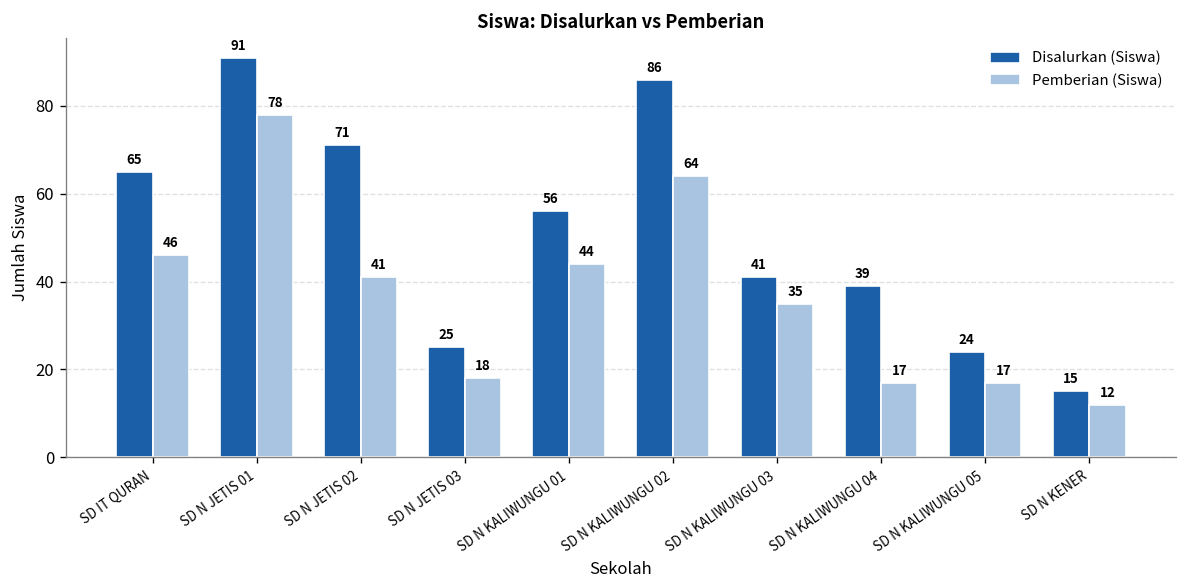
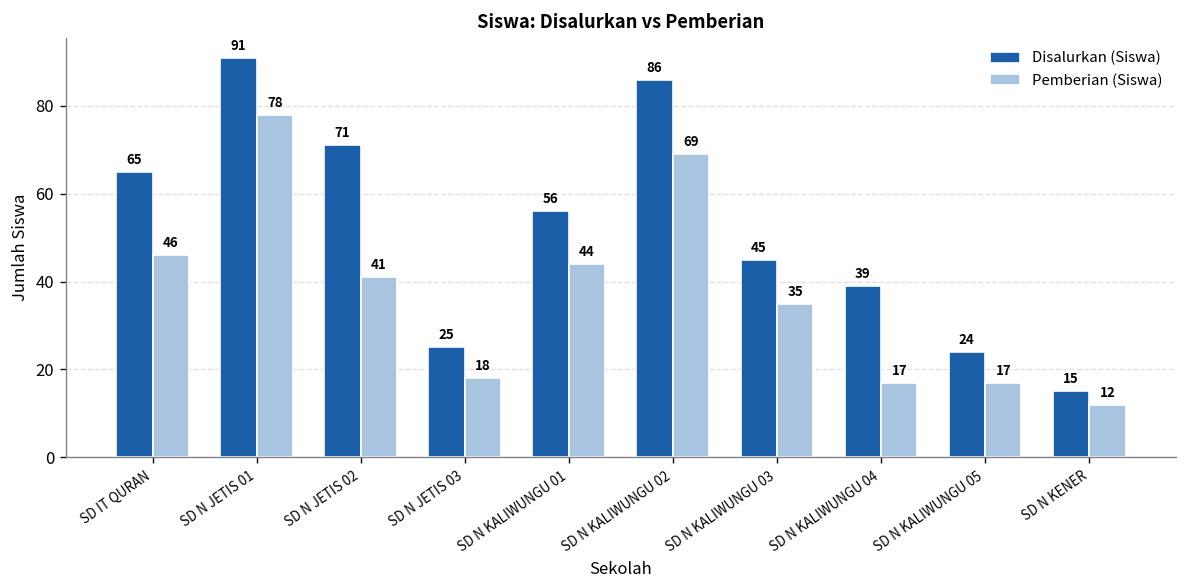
Pemberian (Siswa), SD N KALIWUNGU 02: 64 -> 69
Disalurkan (Siswa), SD N KALIWUNGU 03: 41 -> 45
